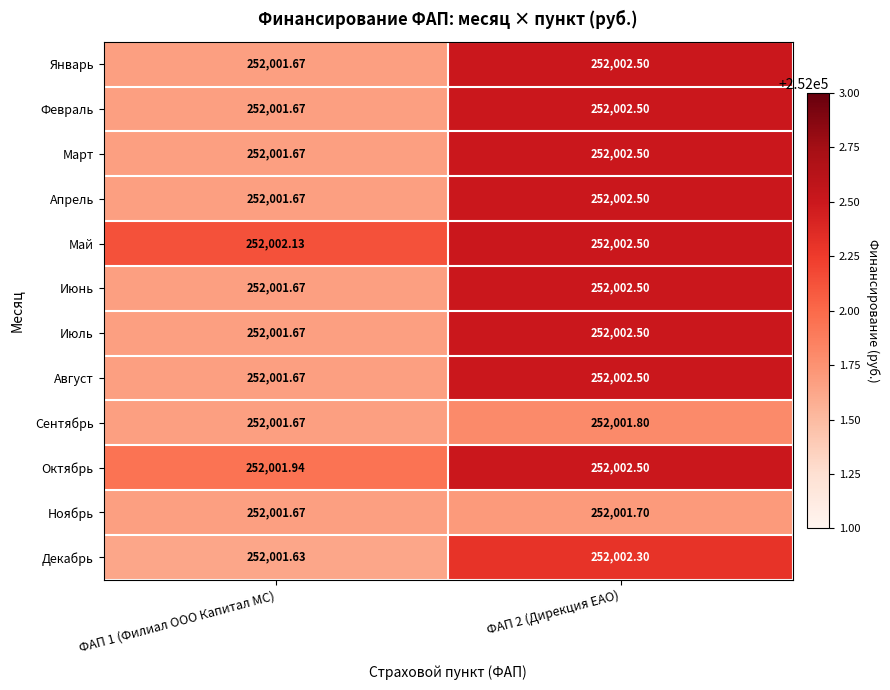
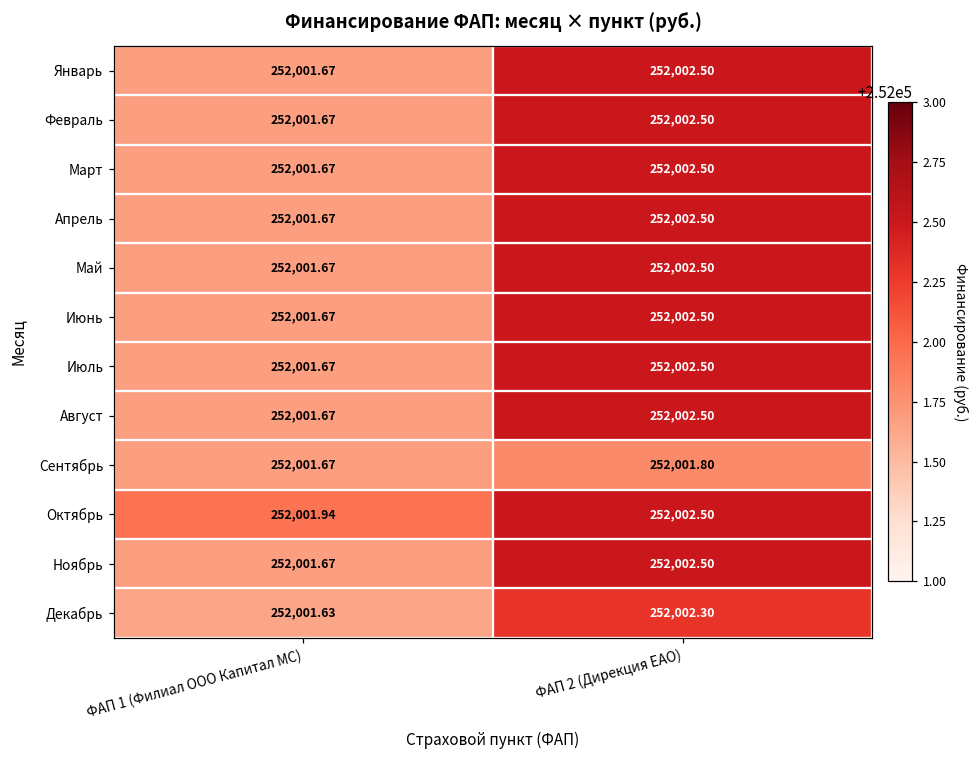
Май, ФАП 1 (Филиал ООО Капитал МС): 252,002.13 -> 252,001.67
Ноябрь, ФАП 2 (Дирекция ЕАО): 252,001.70 -> 252,002.50
